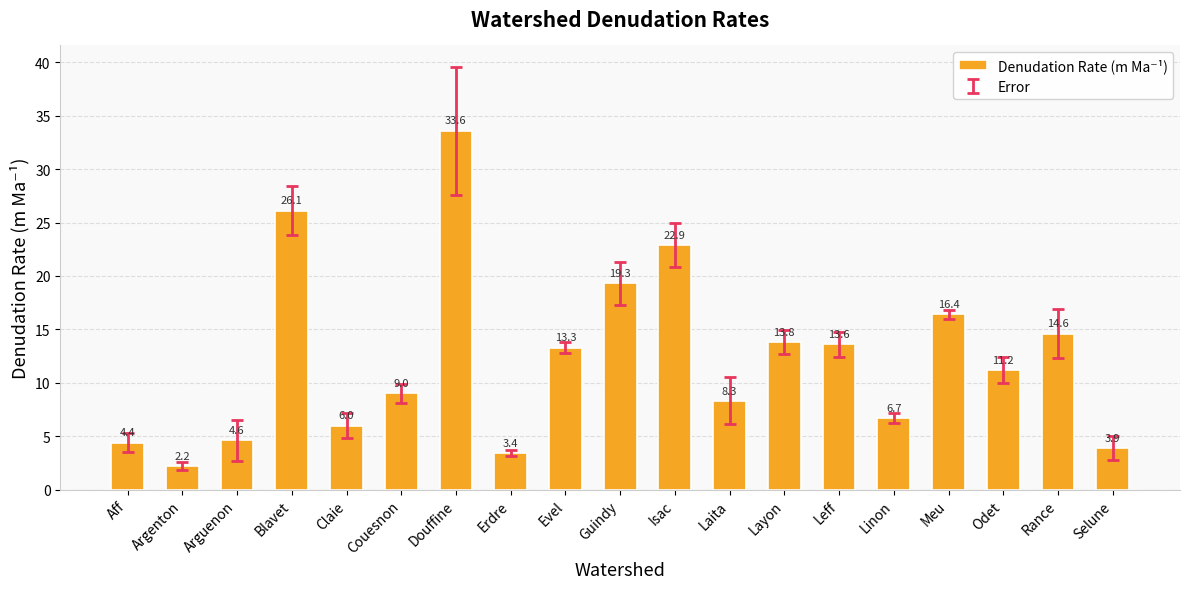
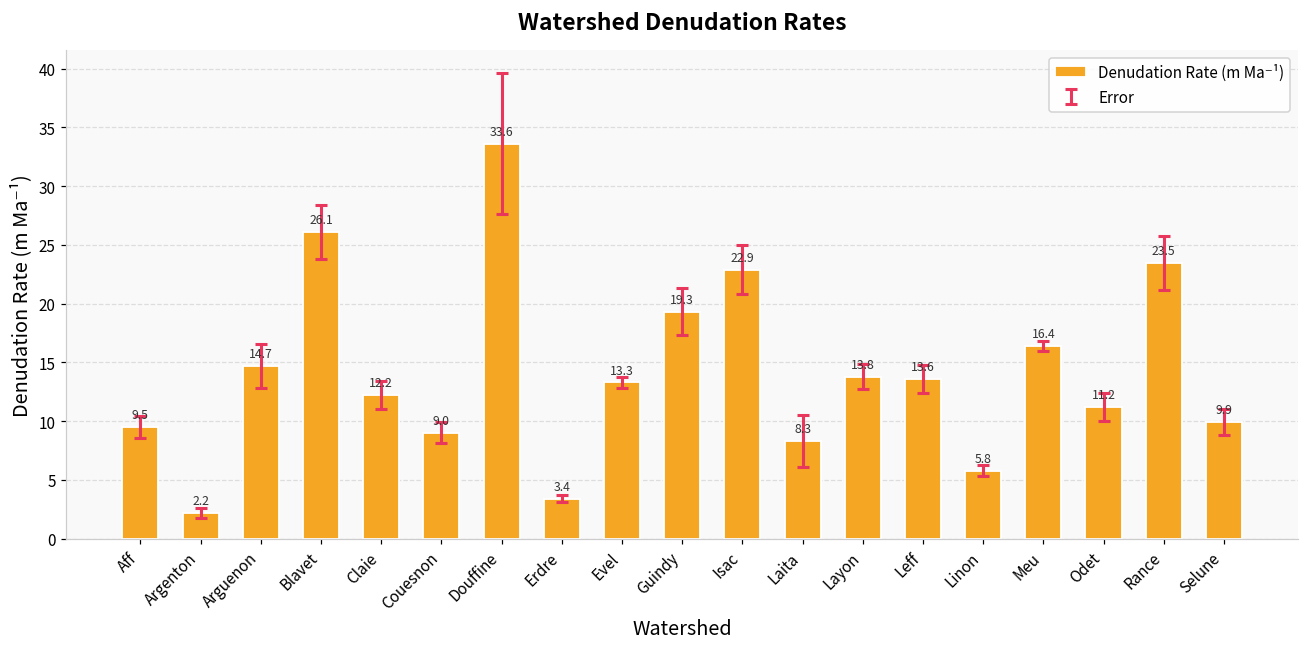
Denudation Rate (m Ma⁻¹), Aff: 4.4 -> 9.5
Denudation Rate (m Ma⁻¹), Arguenon: 4.6 -> 14.7
Denudation Rate (m Ma⁻¹), Claie: 6.0 -> 12.2
Denudation Rate (m Ma⁻¹), Linon: 6.7 -> 5.8
Denudation Rate (m Ma⁻¹), Rance: 14.6 -> 23.5
Denudation Rate (m Ma⁻¹), Selune: 3.9 -> 9.9
